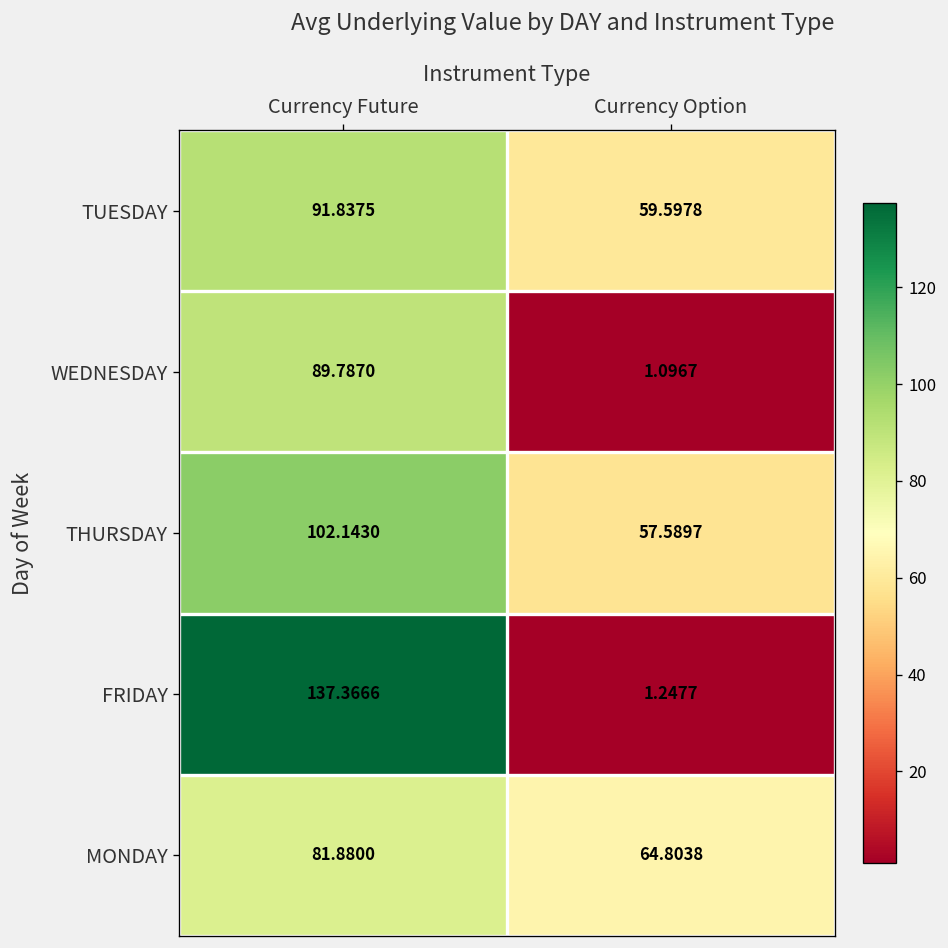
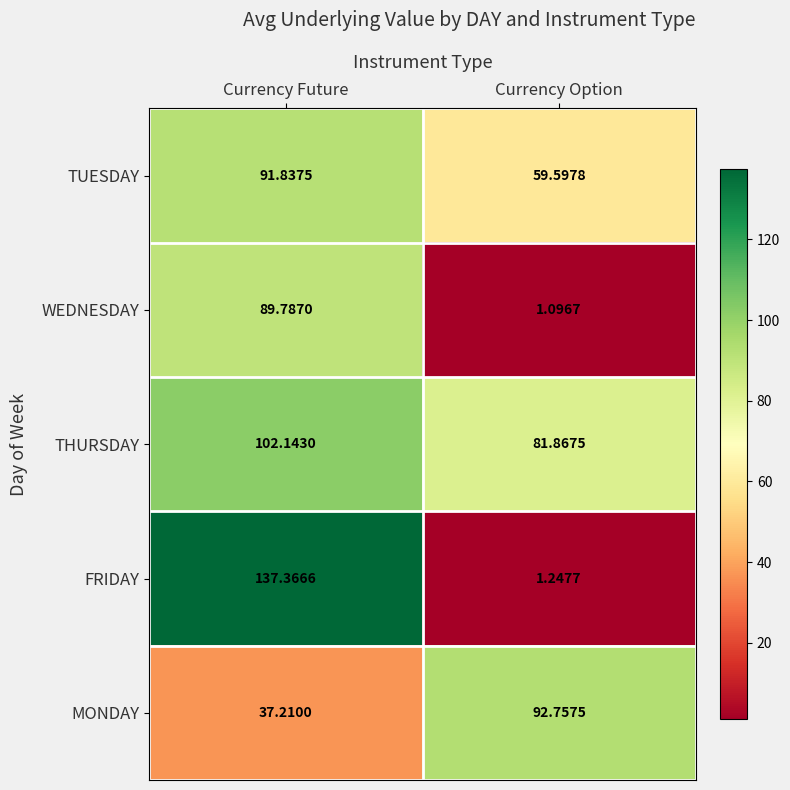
THURSDAY, Currency Option: 57.5897 -> 81.8675
MONDAY, Currency Future: 81.8800 -> 37.2100
MONDAY, Currency Option: 64.8038 -> 92.7575
